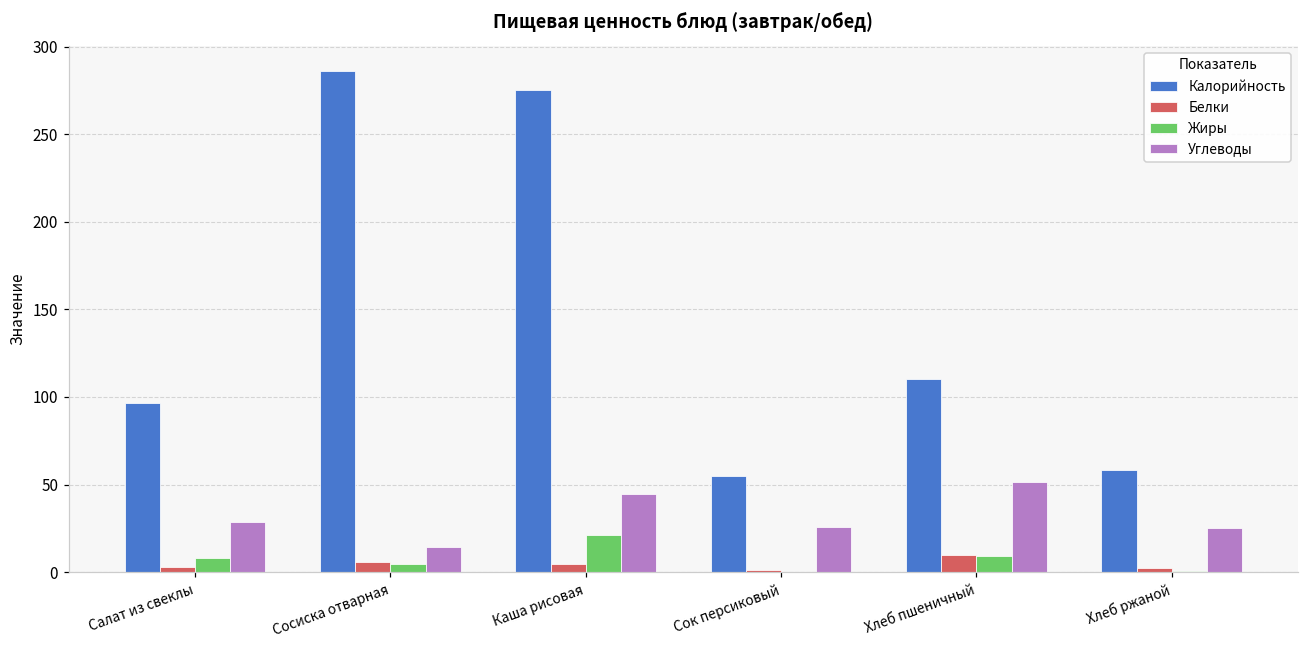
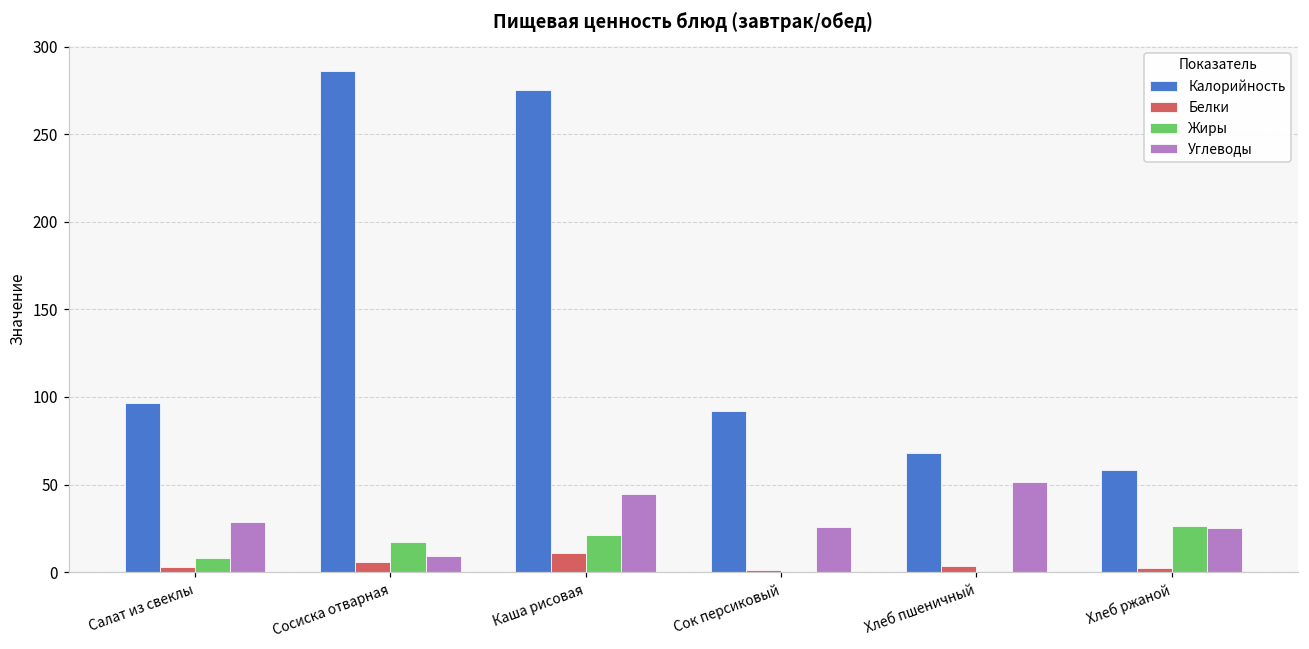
Жиры, Сосиска отварная: 5 -> 18
Углеводы, Сосиска отварная: 14 -> 9
Белки, Каша рисовая: 4 -> 11
Калорийность, Сок персиковый: 55 -> 92
Калорийность, Хлеб пшеничный: 110 -> 68
Белки, Хлеб пшеничный: 10 -> 4
Жиры, Хлеб пшеничный: 9 -> 0
Жиры, Хлеб ржаной: 0 -> 26
